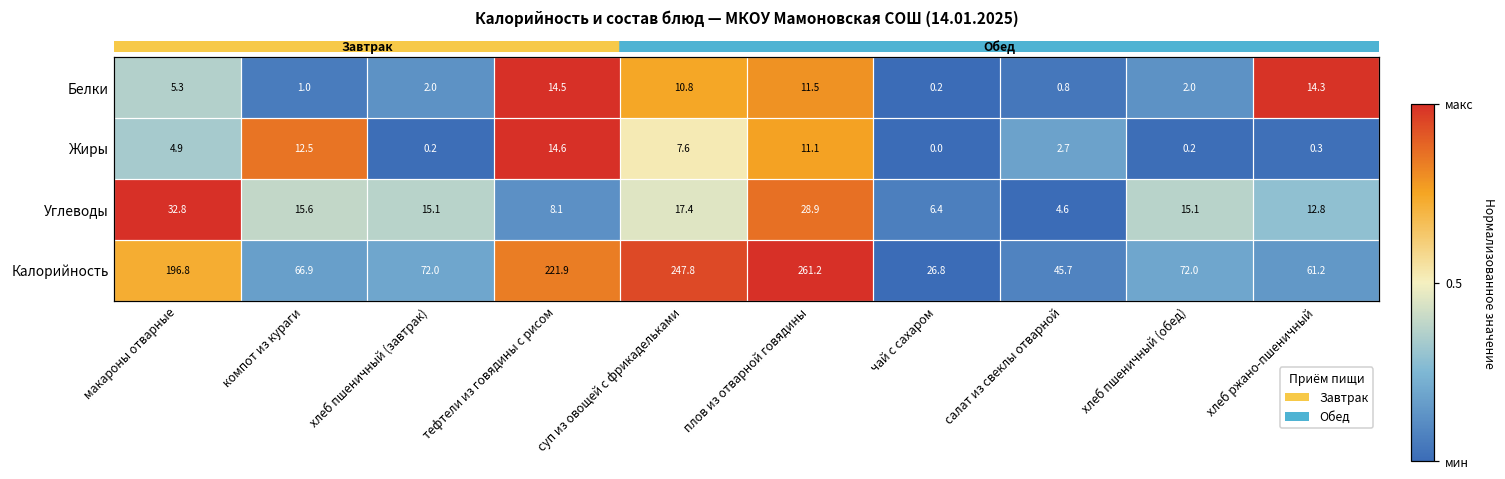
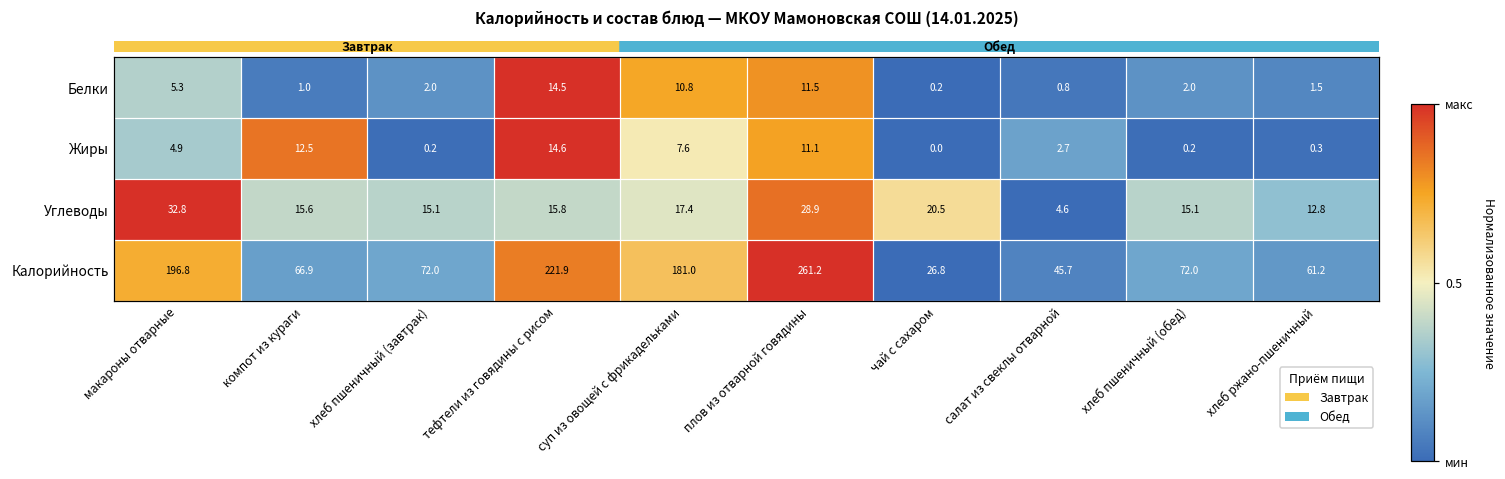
Белки, хлеб ржано-пшеничный: 14.3 -> 1.5
Углеводы, тефтели из говядины с рисом: 8.1 -> 15.8
Углеводы, чай с сахаром: 6.4 -> 20.5
Калорийность, суп из овощей с фрикадельками: 247.8 -> 181.0
